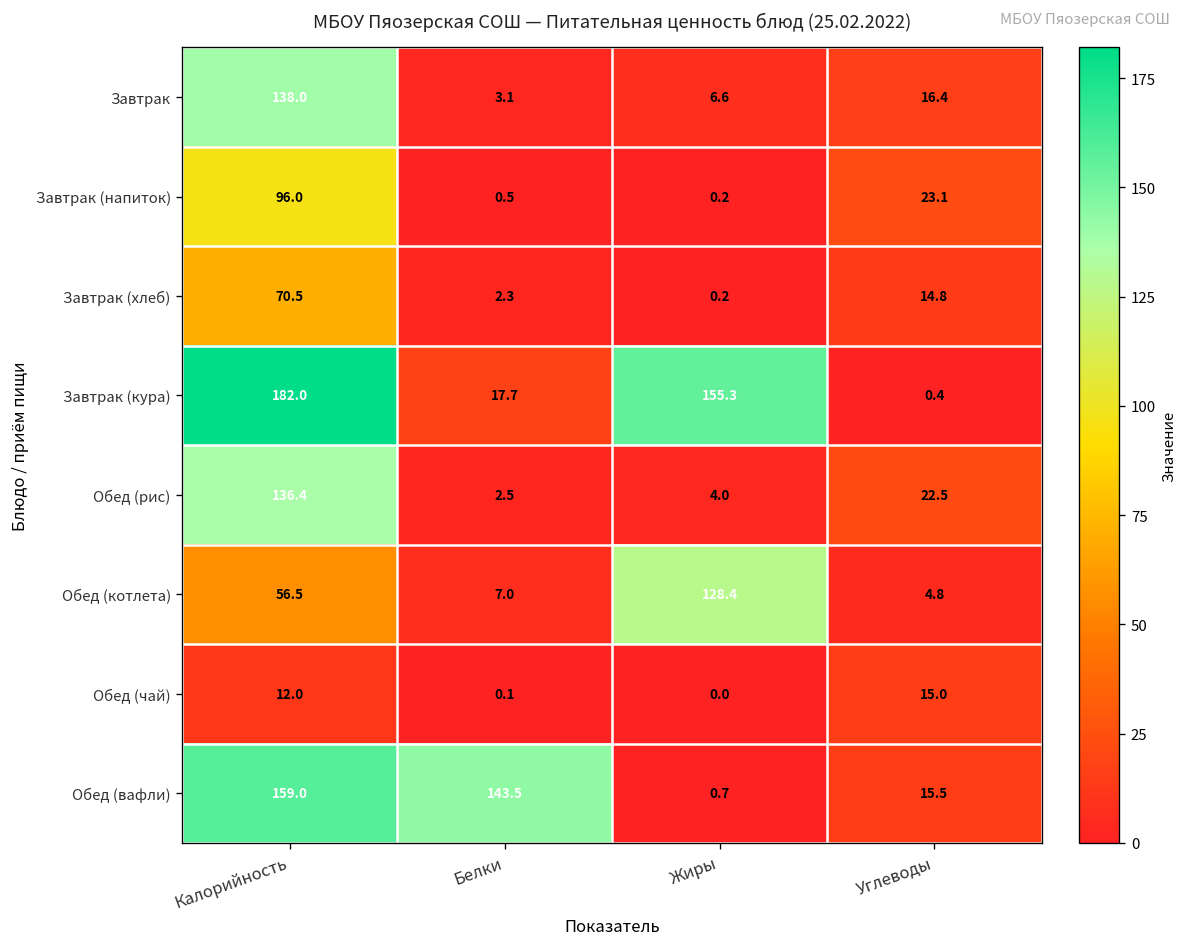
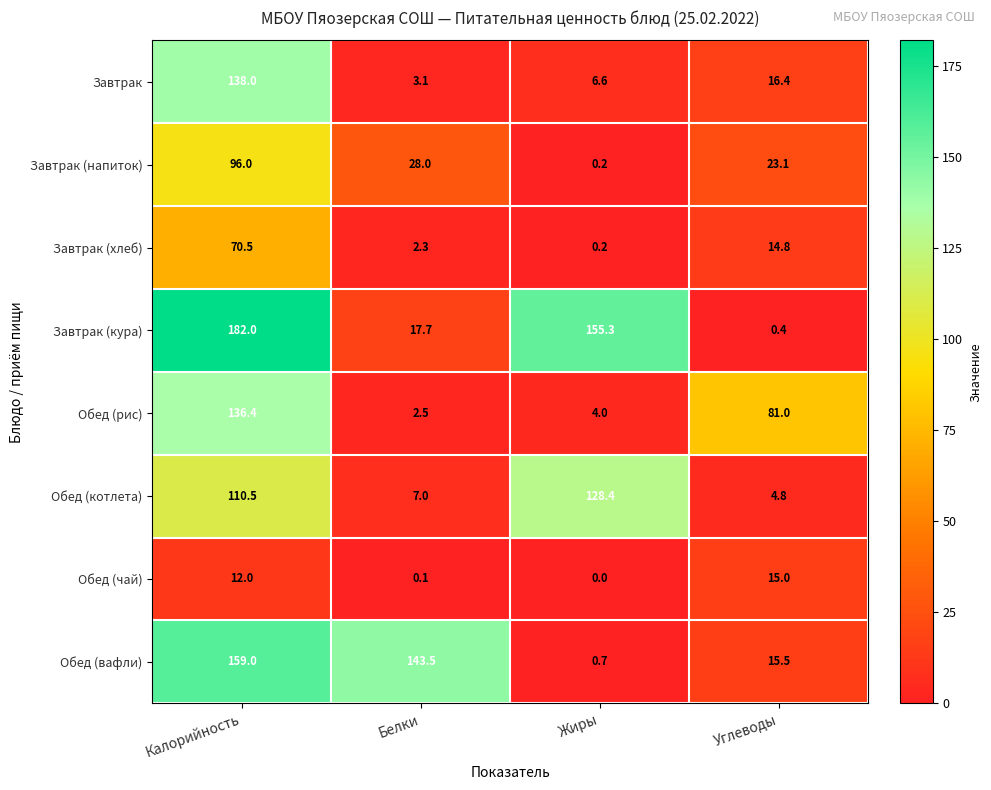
Завтрак (напиток), Белки: 0.5 -> 28.0
Обед (рис), Углеводы: 22.5 -> 81.0
Обед (котлета), Калорийность: 56.5 -> 110.5
